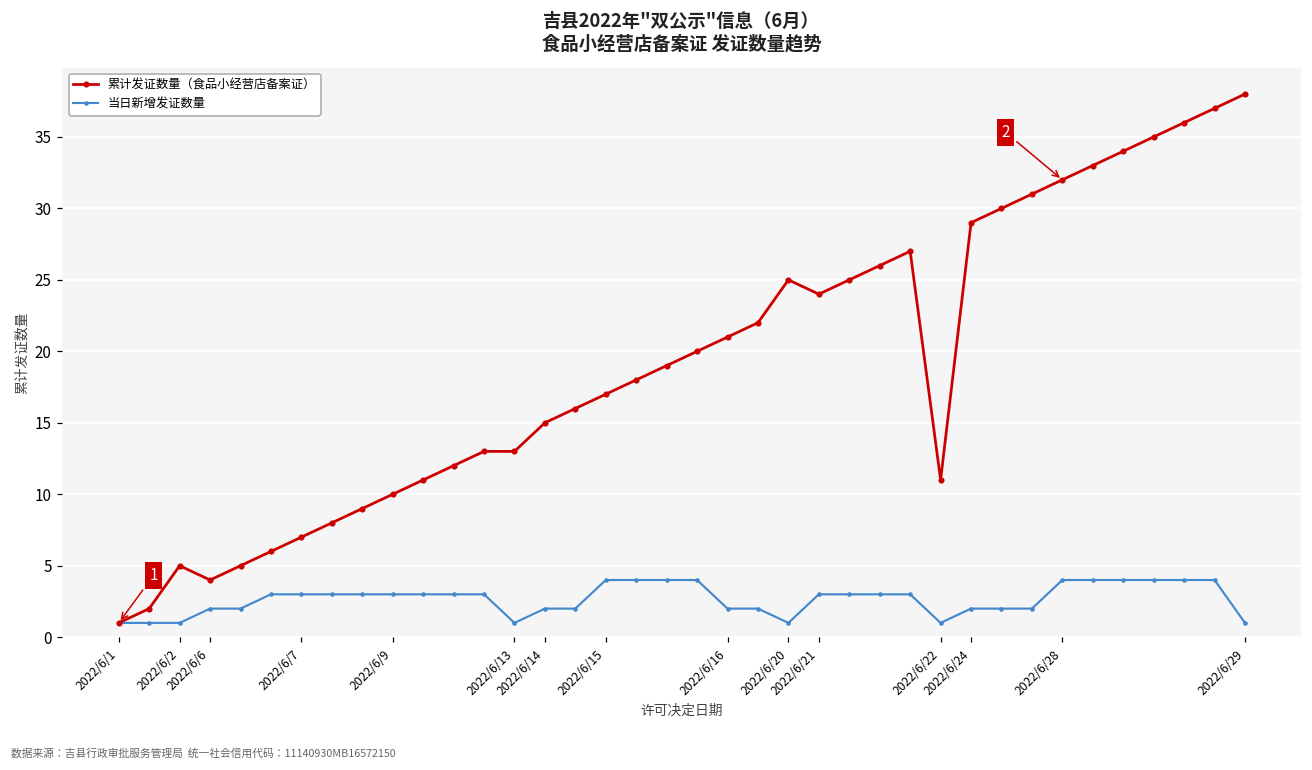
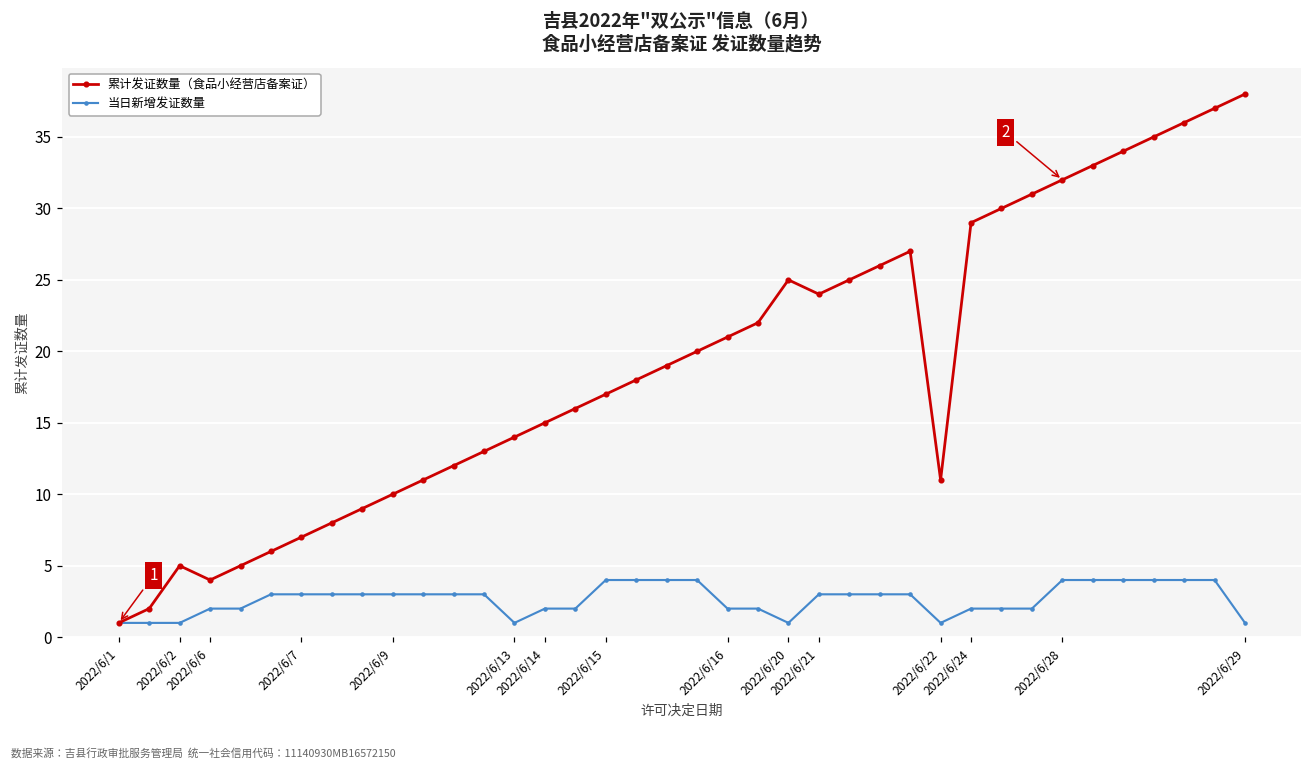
累计发证数量（食品小经营店备案证）, 2022/6/13: 13 -> 14
